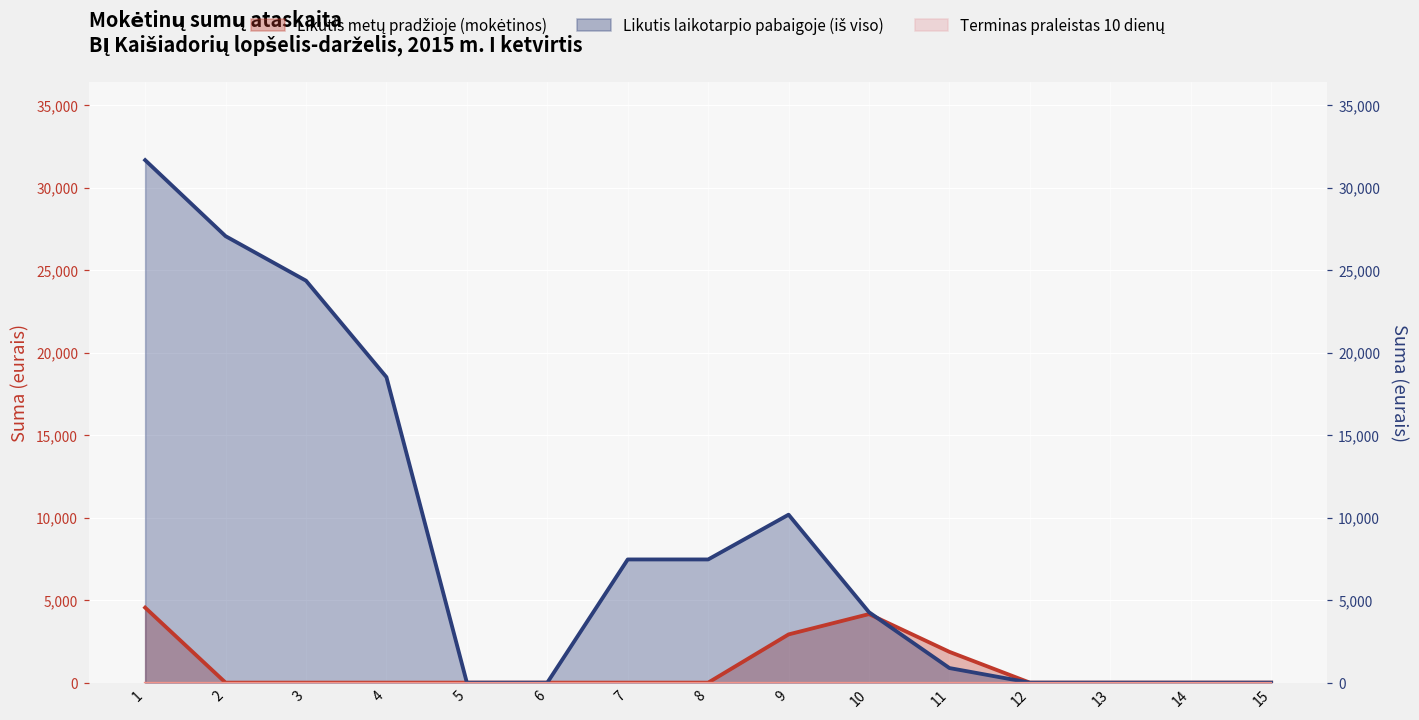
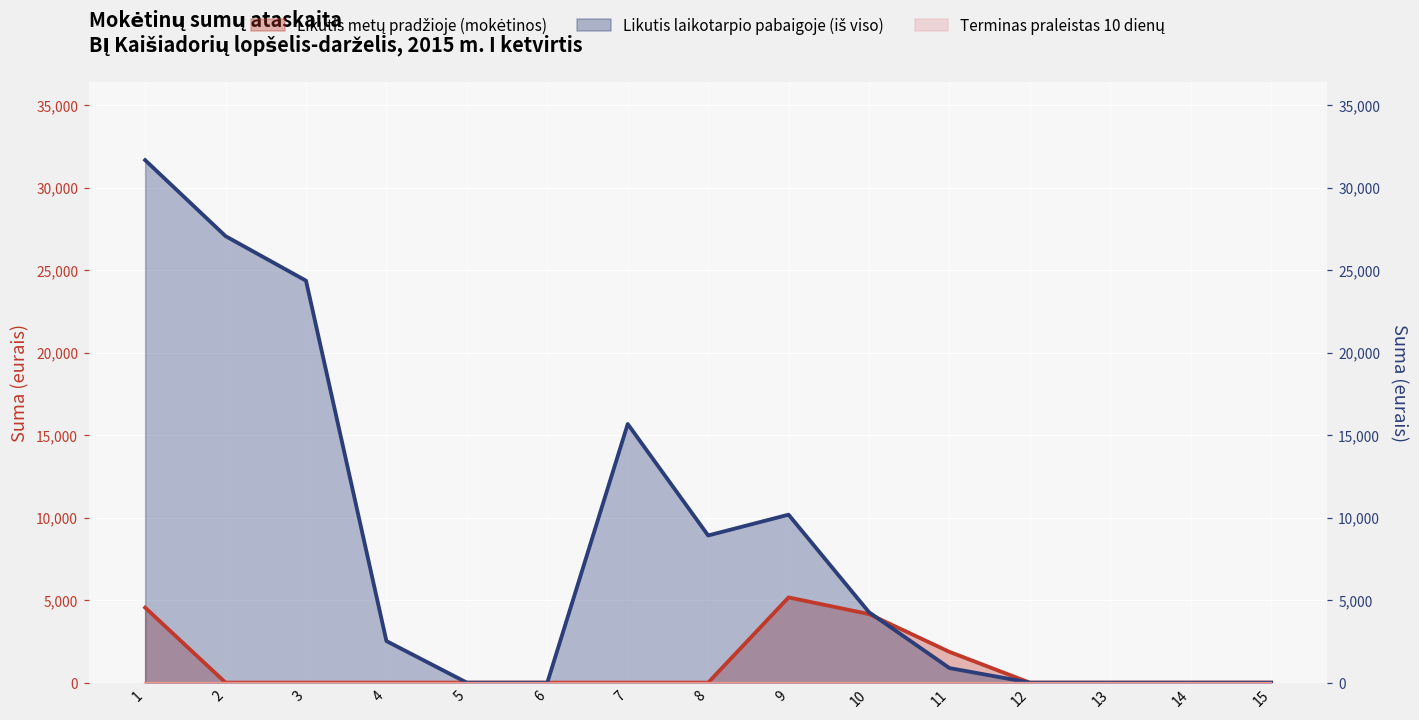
Likutis laikotarpio pabaigoje (iš viso), 4: 18,500 -> 2,500
Likutis laikotarpio pabaigoje (iš viso), 7: 7,500 -> 15,700
Likutis laikotarpio pabaigoje (iš viso), 8: 7,500 -> 8,900
Likutis metų pradžioje (mokėtinos), 9: 2,900 -> 5,200
